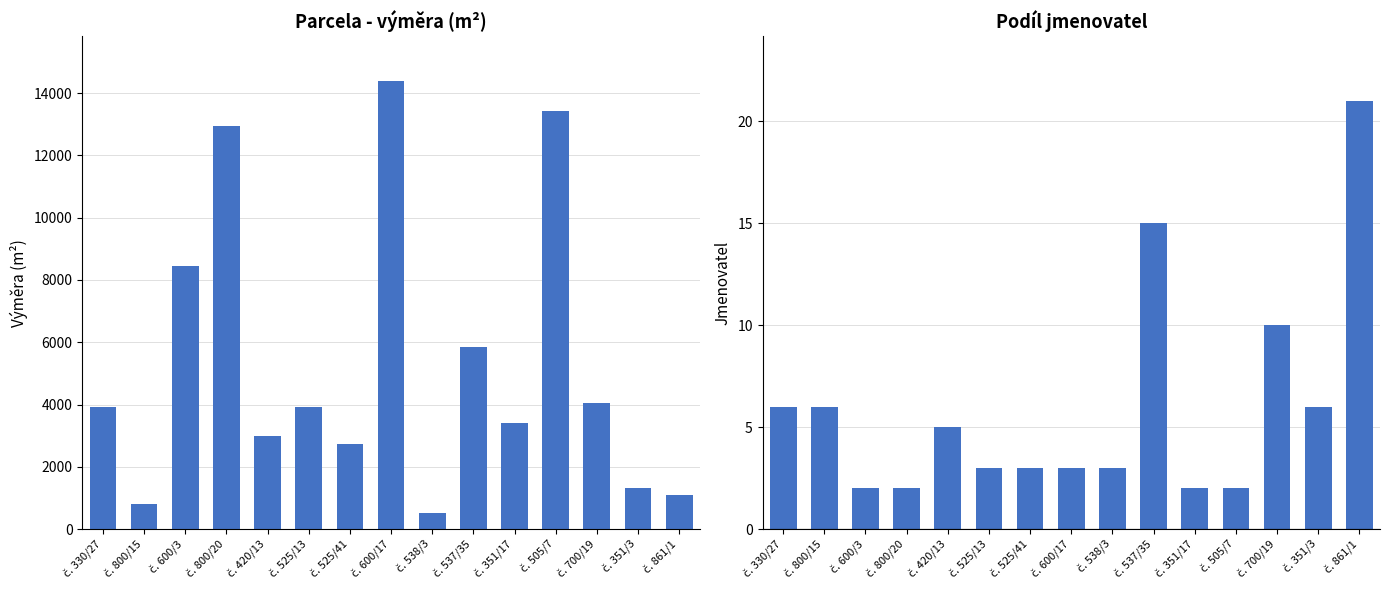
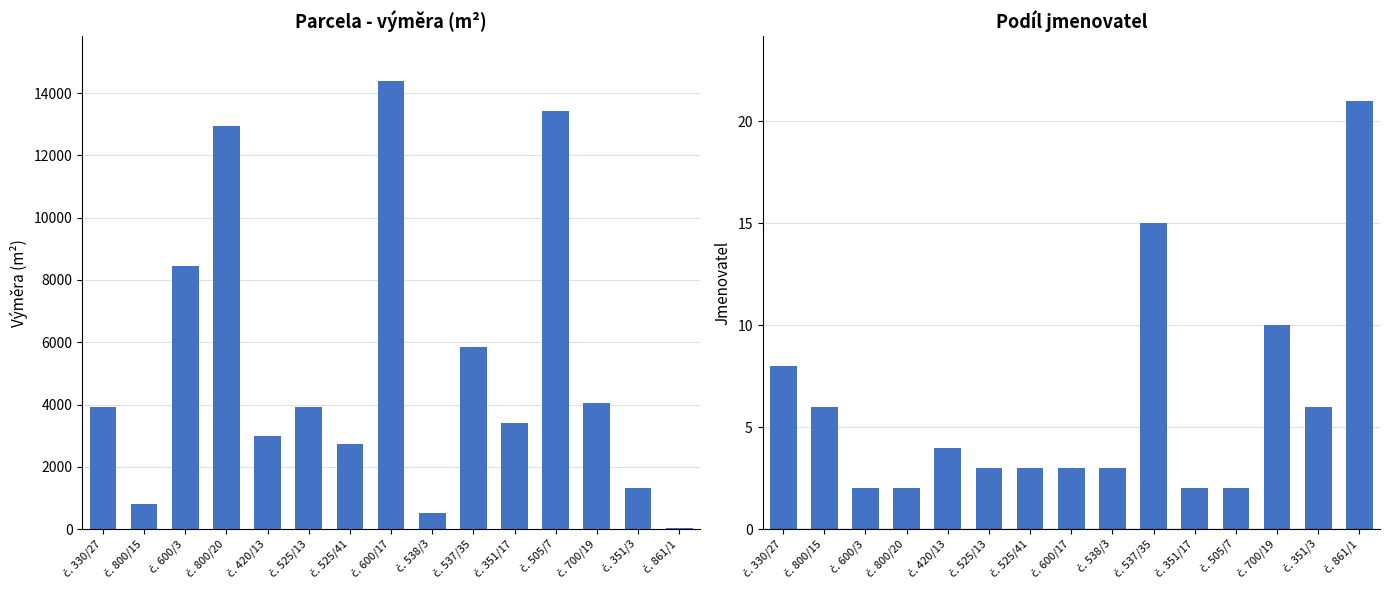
Parcela - výměra (m²), č. 861/1: 1100 -> 0
Podíl jmenovatel, č. 330/27: 6 -> 8
Podíl jmenovatel, č. 420/13: 5 -> 4
